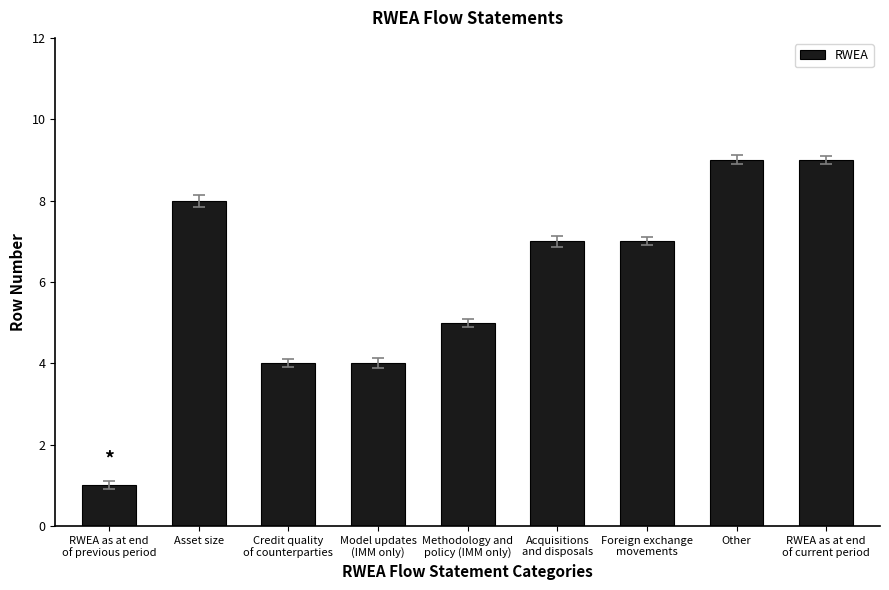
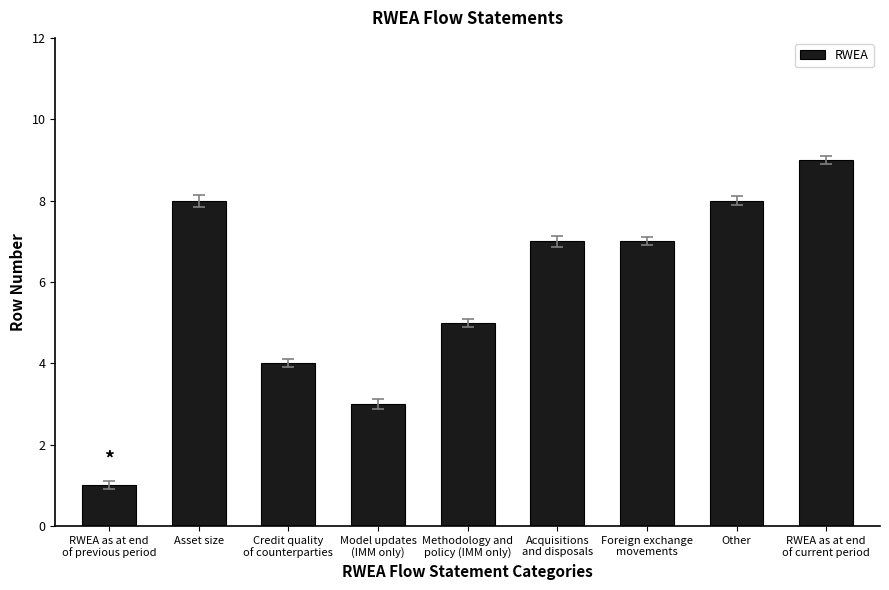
RWEA, Model updates (IMM only): 4 -> 3
RWEA, Other: 9 -> 8
